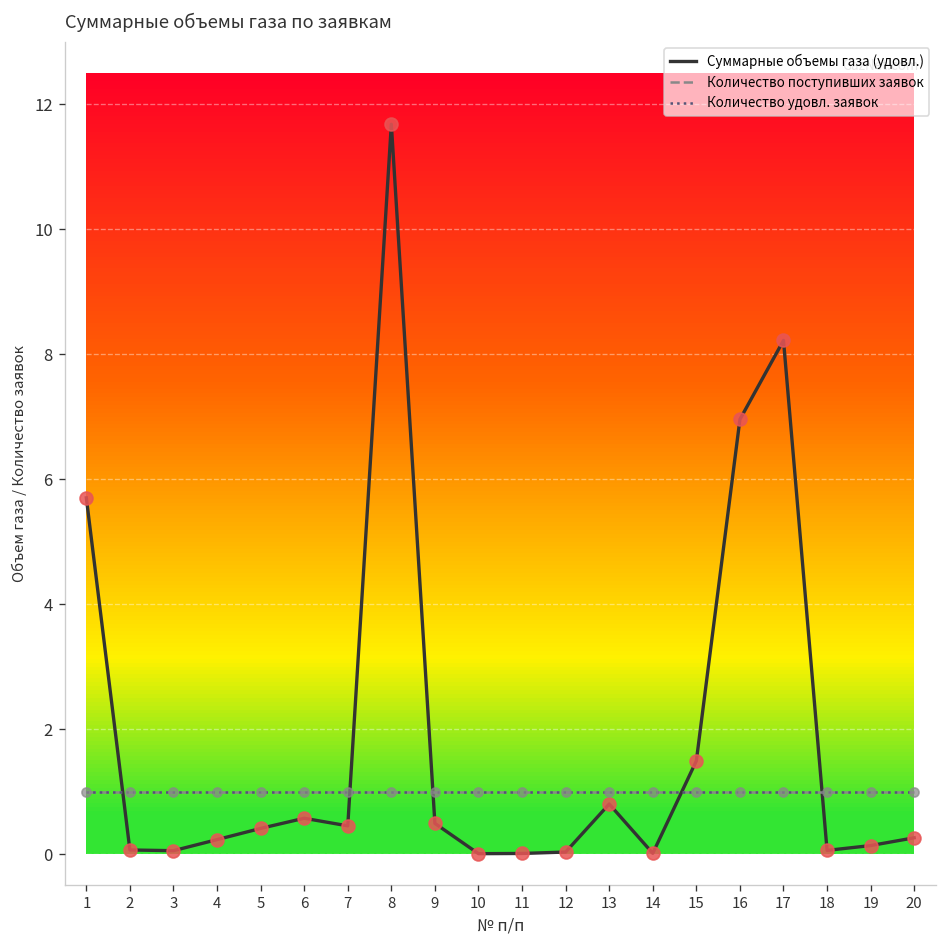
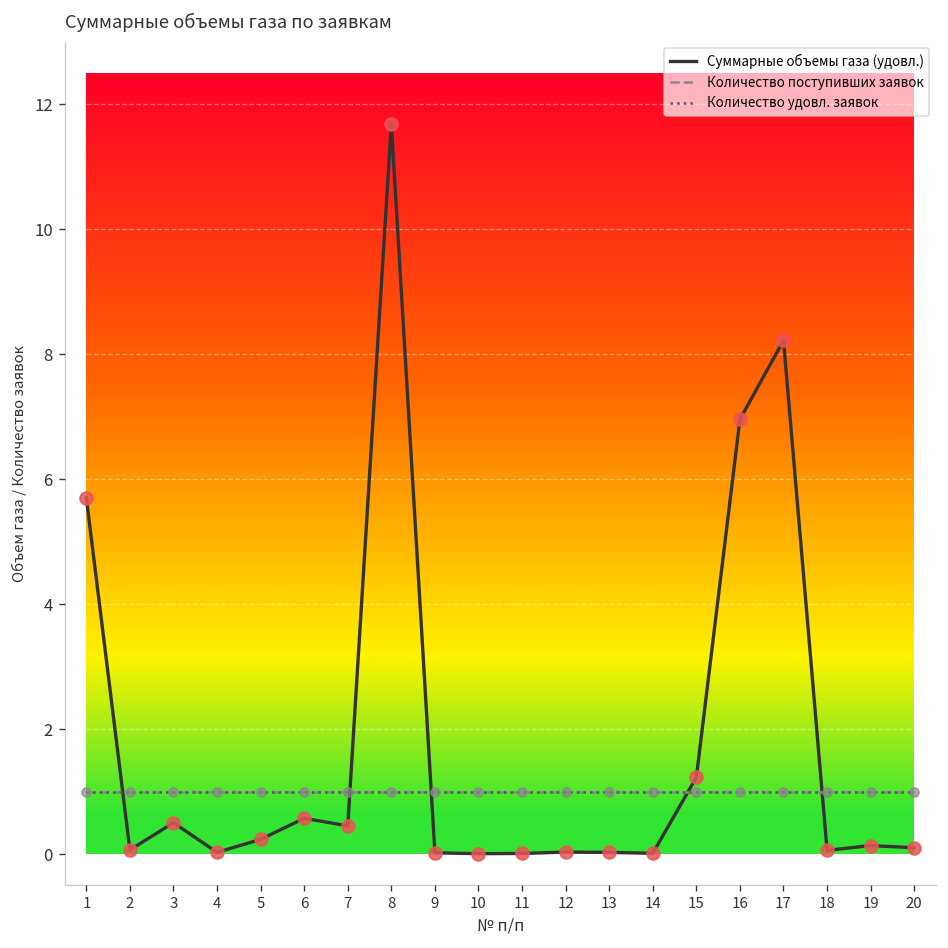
Суммарные объемы газа (удовл.), 3: 0.1 -> 0.5
Суммарные объемы газа (удовл.), 4: 0.2 -> 0.0
Суммарные объемы газа (удовл.), 5: 0.4 -> 0.2
Суммарные объемы газа (удовл.), 9: 0.5 -> 0.0
Суммарные объемы газа (удовл.), 13: 0.8 -> 0.0
Суммарные объемы газа (удовл.), 15: 1.5 -> 1.2
Суммарные объемы газа (удовл.), 20: 0.3 -> 0.1
